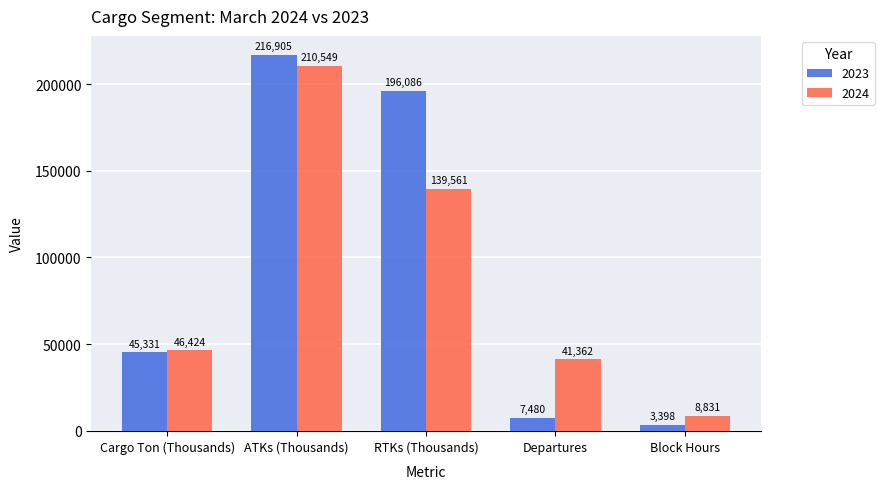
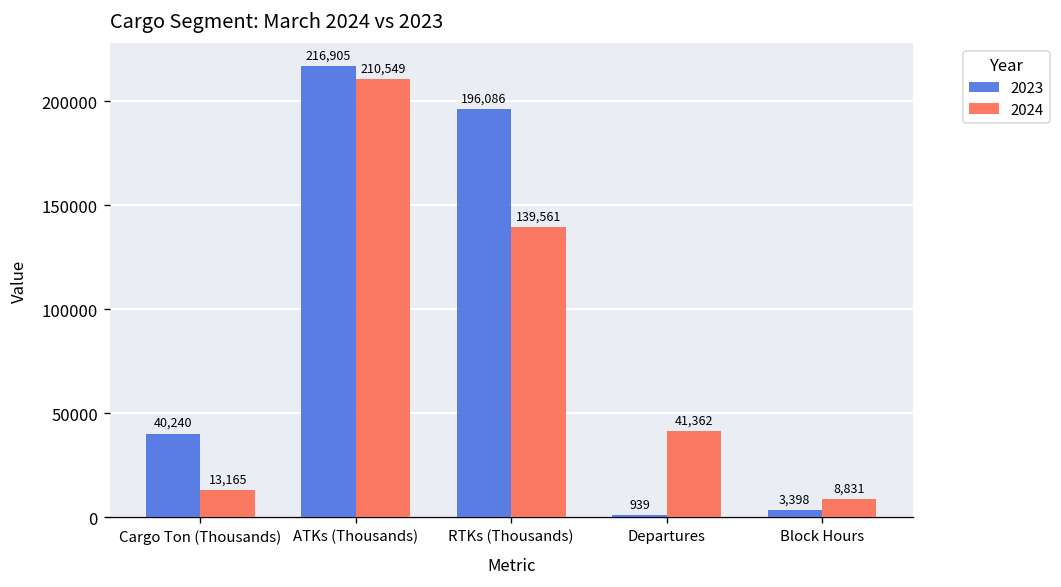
2023, Cargo Ton (Thousands): 45,331 -> 40,240
2024, Cargo Ton (Thousands): 46,424 -> 13,165
2023, Departures: 7,480 -> 939
